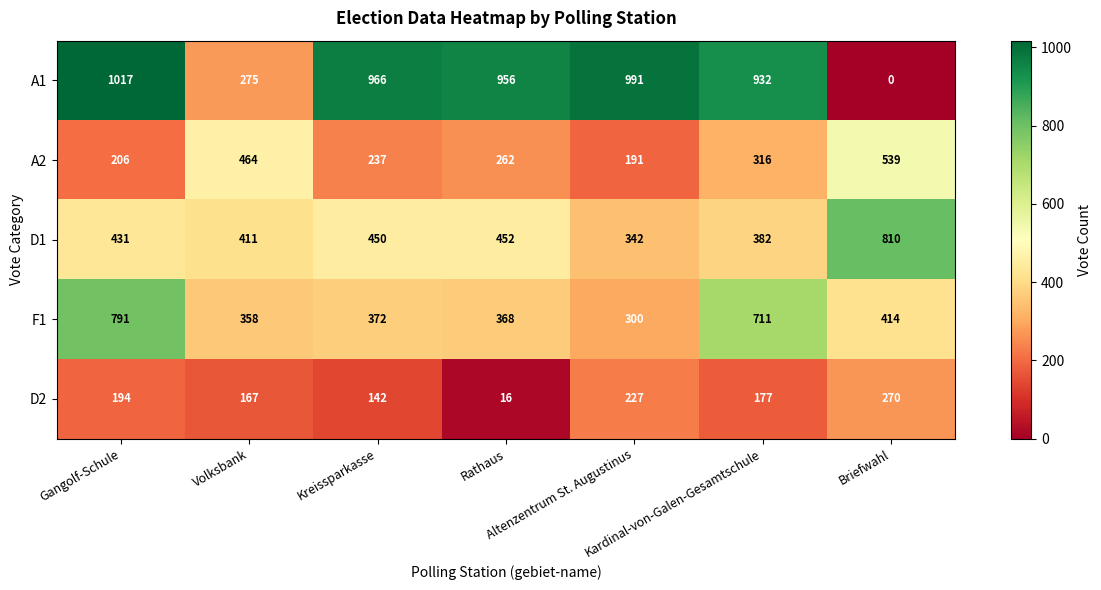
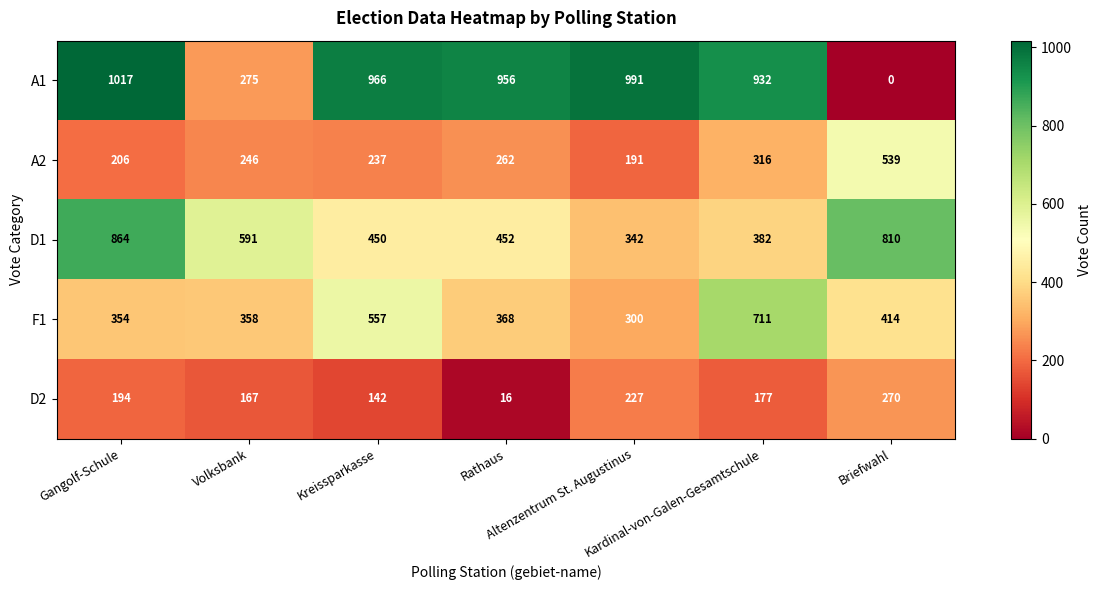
A2, Volksbank: 464 -> 246
D1, Gangolf-Schule: 431 -> 864
D1, Volksbank: 411 -> 591
F1, Gangolf-Schule: 791 -> 354
F1, Kreissparkasse: 372 -> 557
